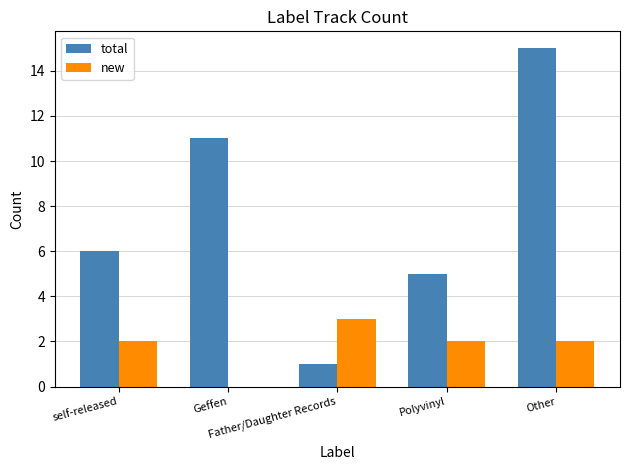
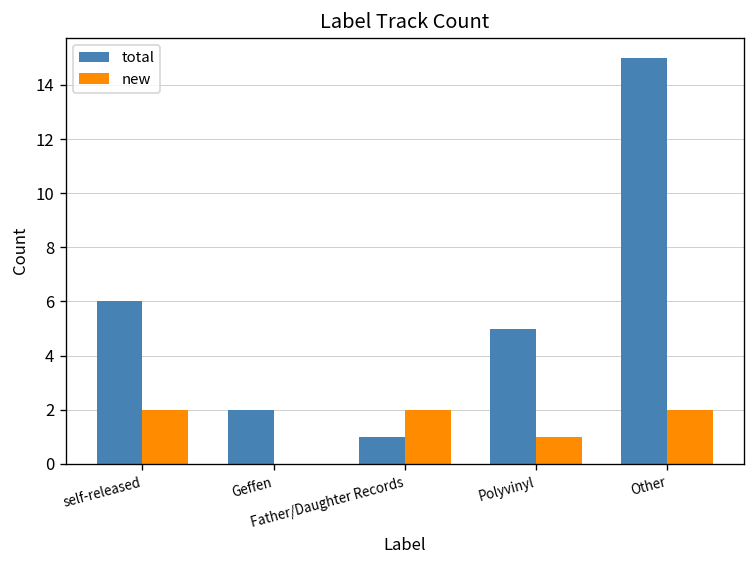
total, Geffen: 11 -> 2
new, Father/Daughter Records: 3 -> 2
new, Polyvinyl: 2 -> 1
